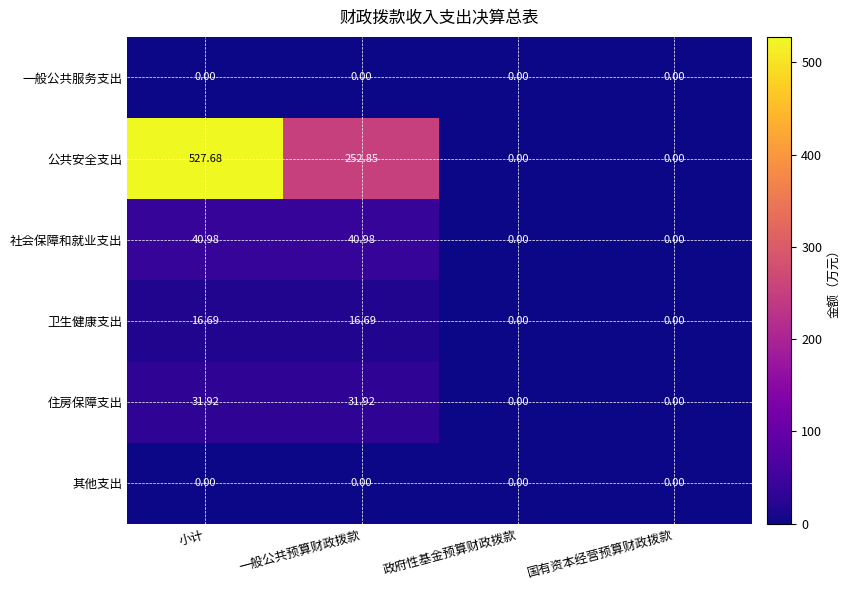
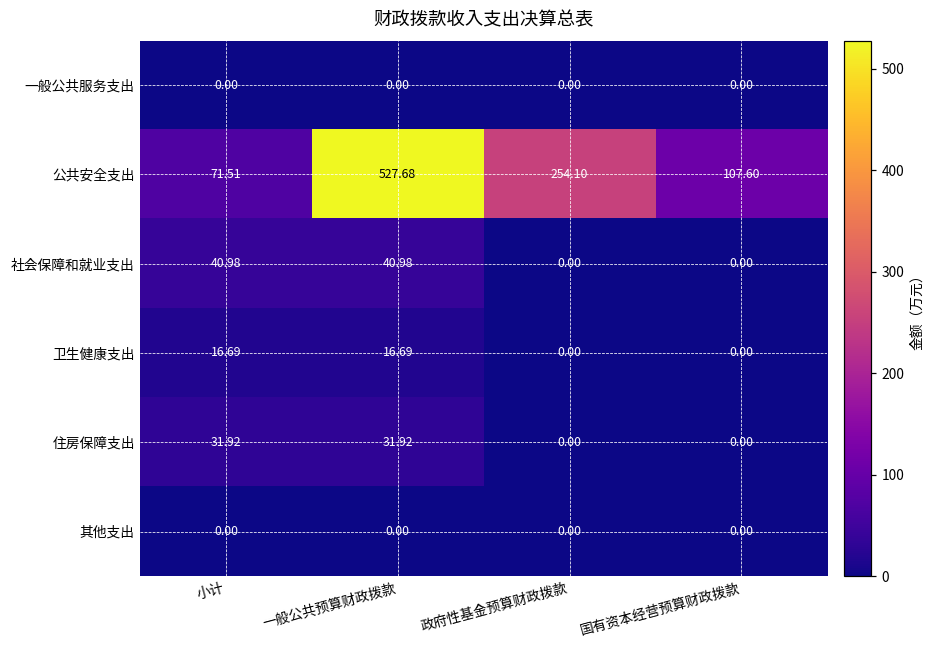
公共安全支出, 小计: 527.68 -> 71.51
公共安全支出, 一般公共预算财政拨款: 252.85 -> 527.68
公共安全支出, 政府性基金预算财政拨款: 0.00 -> 254.10
公共安全支出, 国有资本经营预算财政拨款: 0.00 -> 107.60
